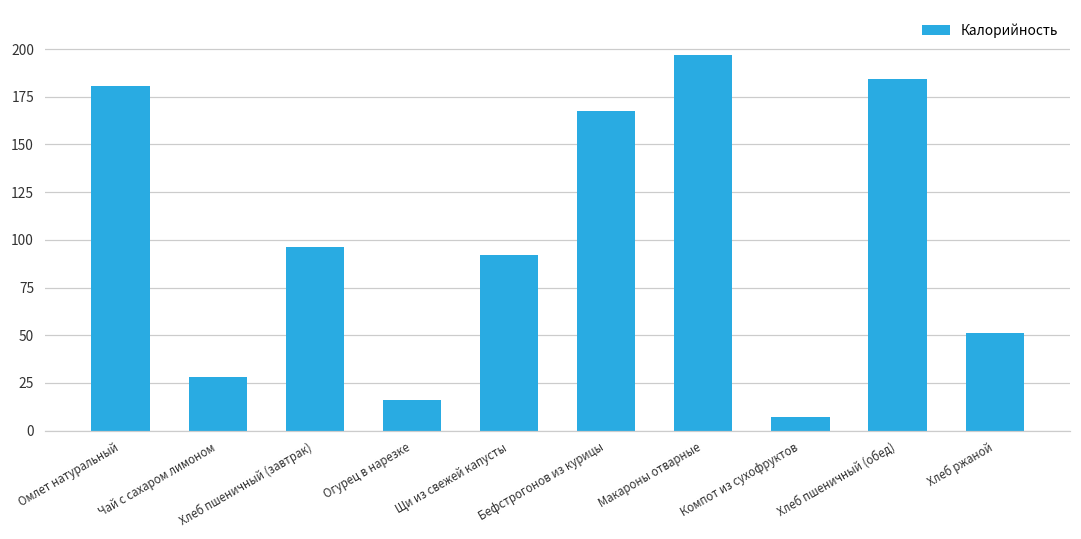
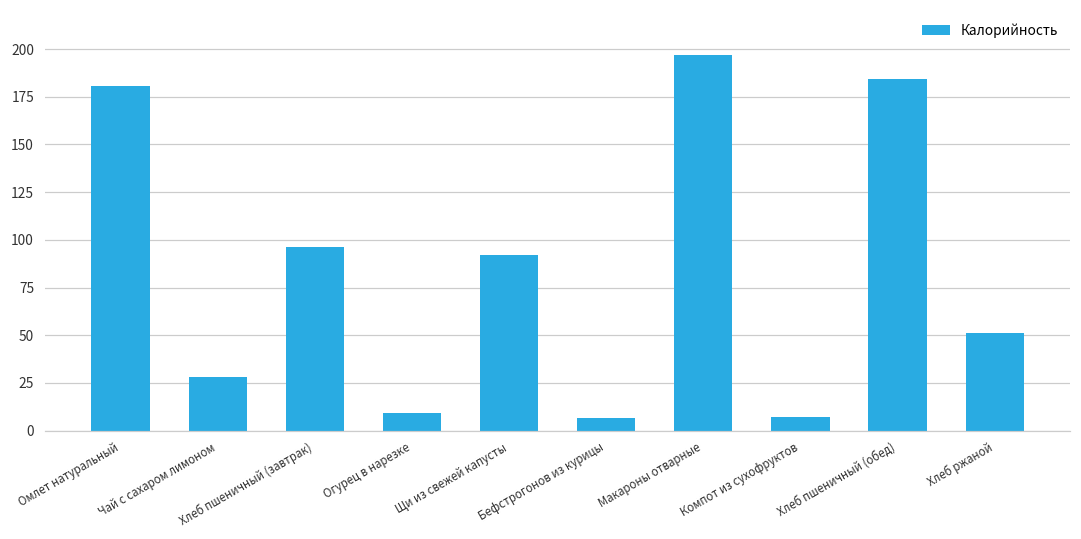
Огурец в нарезке: 16 -> 9
Бефстрогонов из курицы: 167 -> 6
